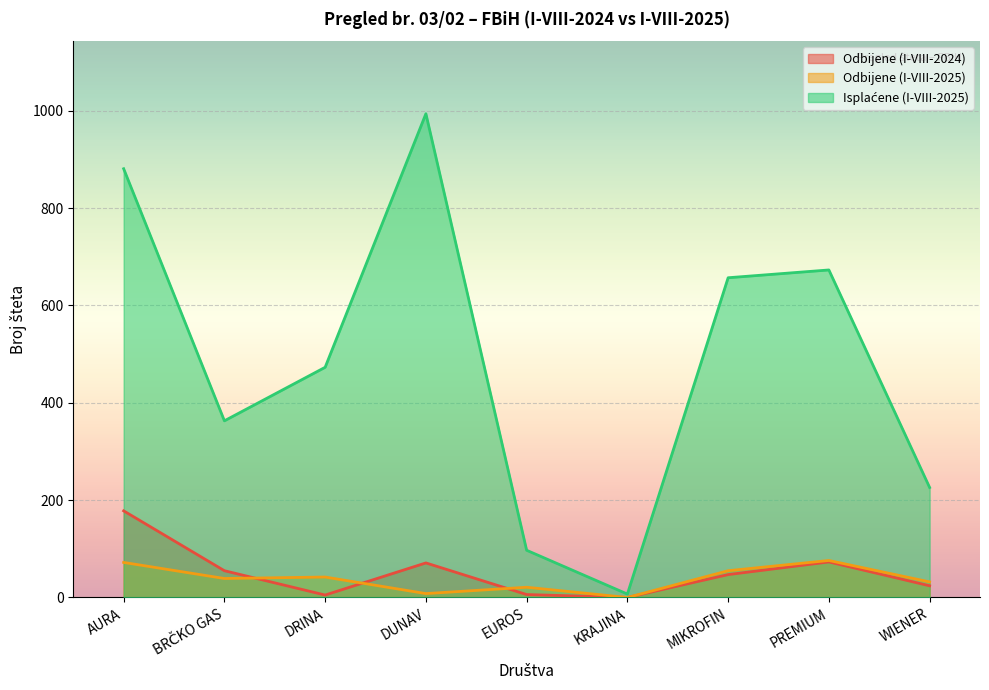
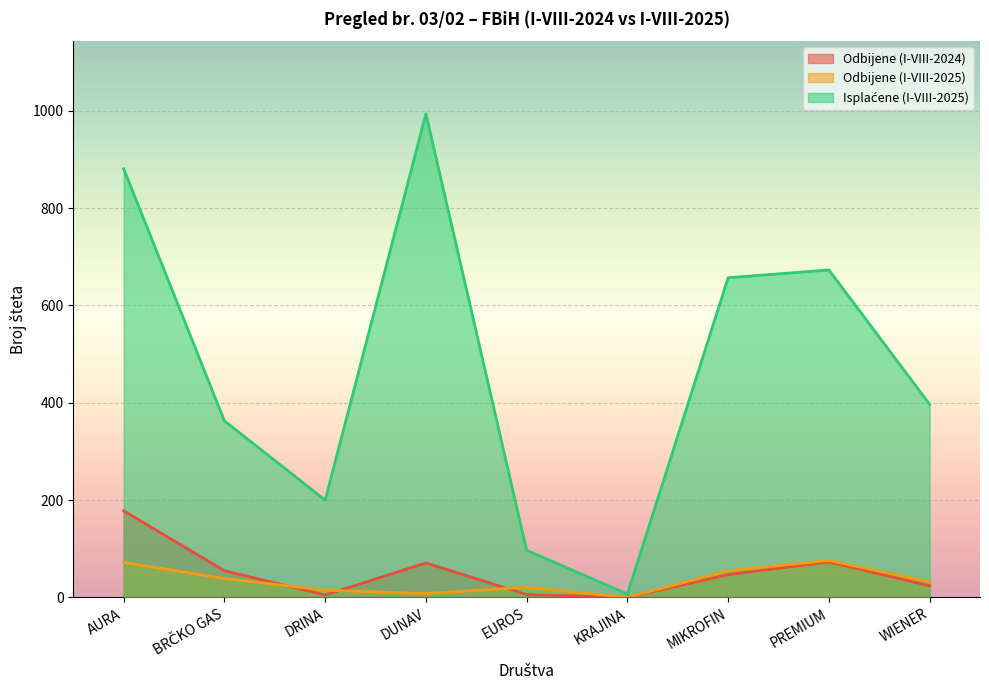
Odbijene (I-VIII-2025), DRINA: 40 -> 20
Isplaćene (I-VIII-2025), DRINA: 470 -> 200
Isplaćene (I-VIII-2025), WIENER: 230 -> 400
